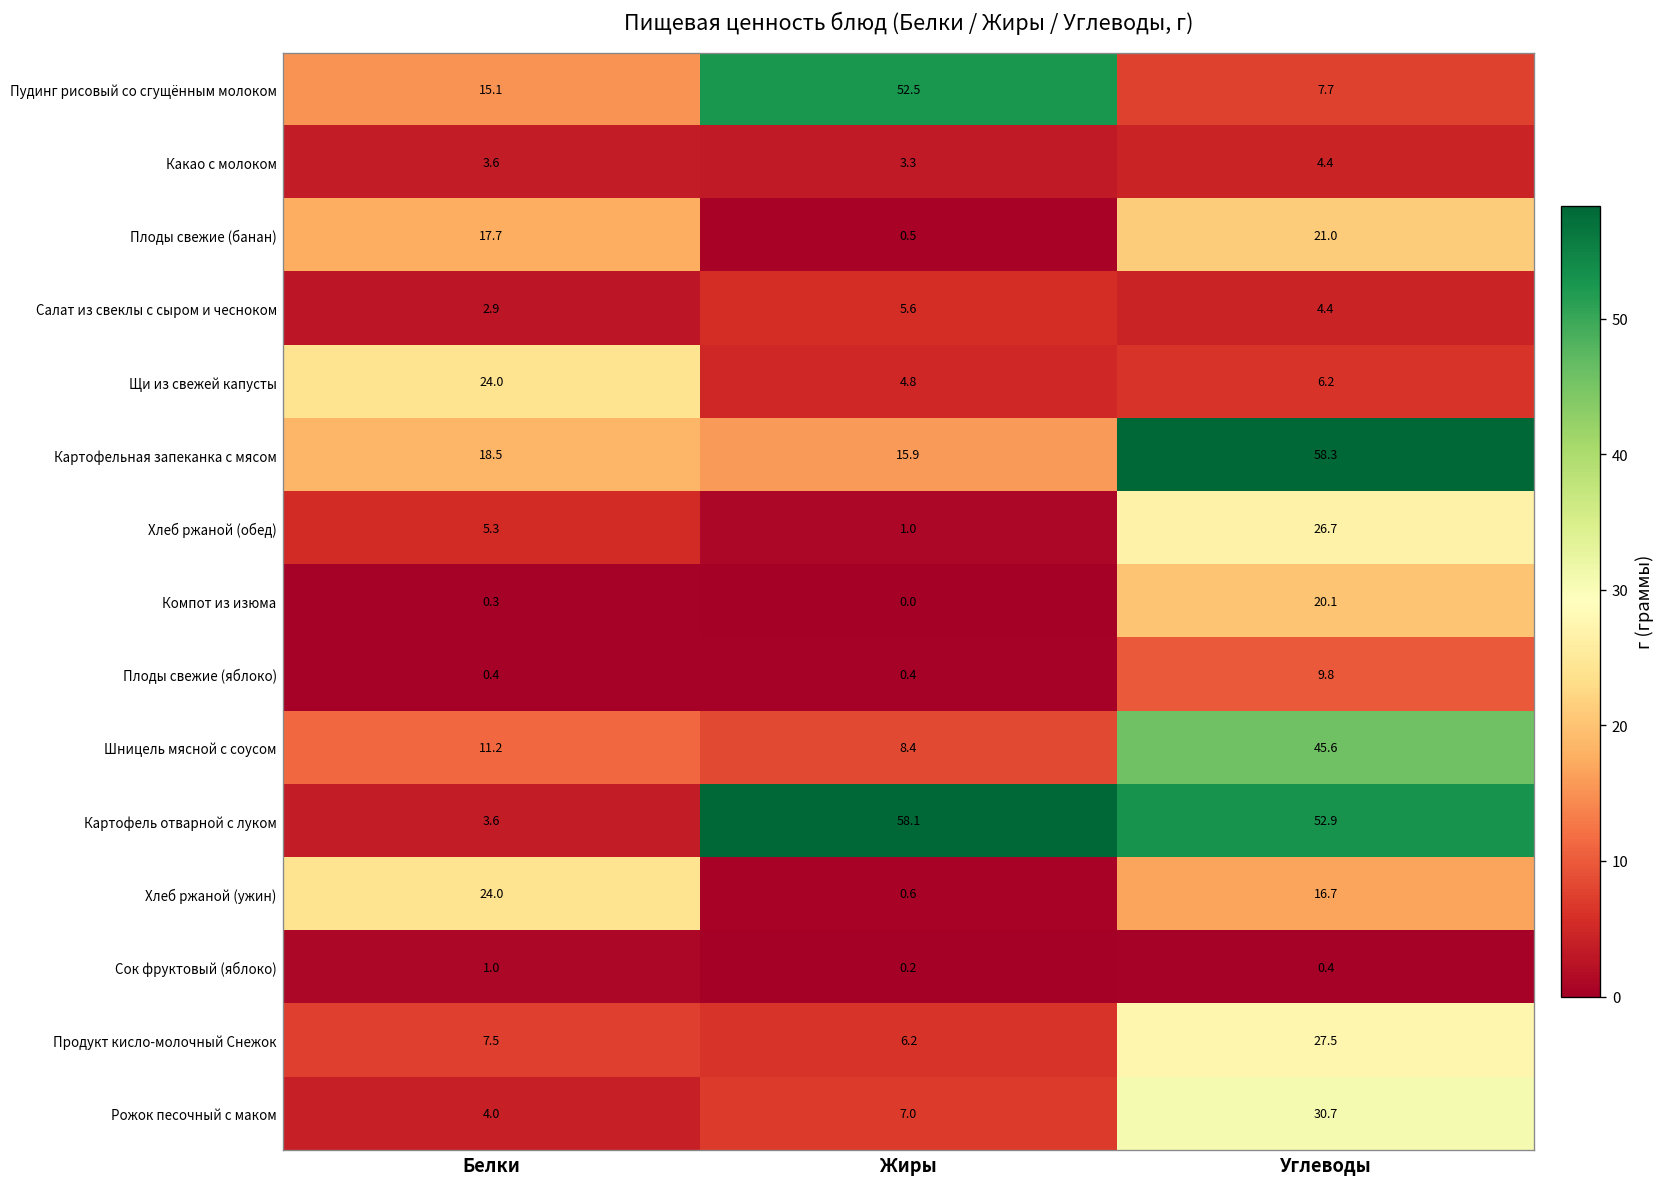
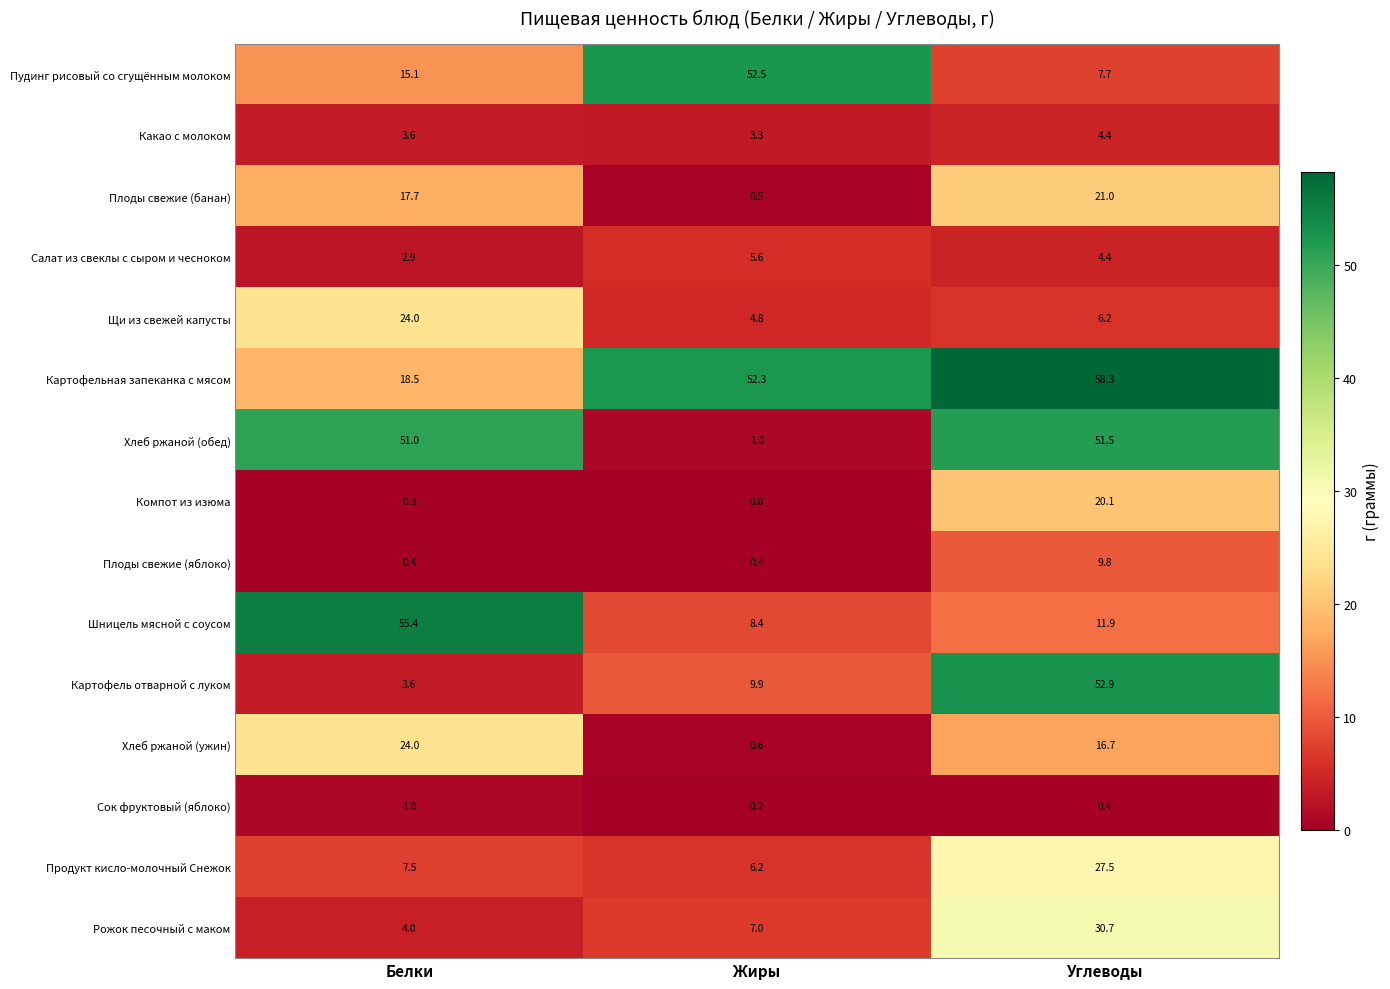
Картофельная запеканка с мясом, Жиры: 15.9 -> 52.3
Хлеб ржаной (обед), Белки: 5.3 -> 51.0
Хлеб ржаной (обед), Углеводы: 26.7 -> 51.5
Шницель мясной с соусом, Белки: 11.2 -> 55.4
Шницель мясной с соусом, Углеводы: 45.6 -> 11.9
Картофель отварной с луком, Жиры: 58.1 -> 9.9
